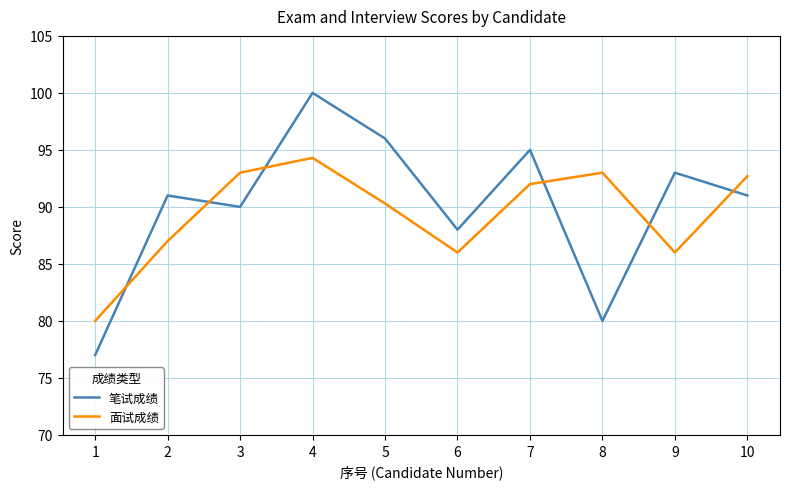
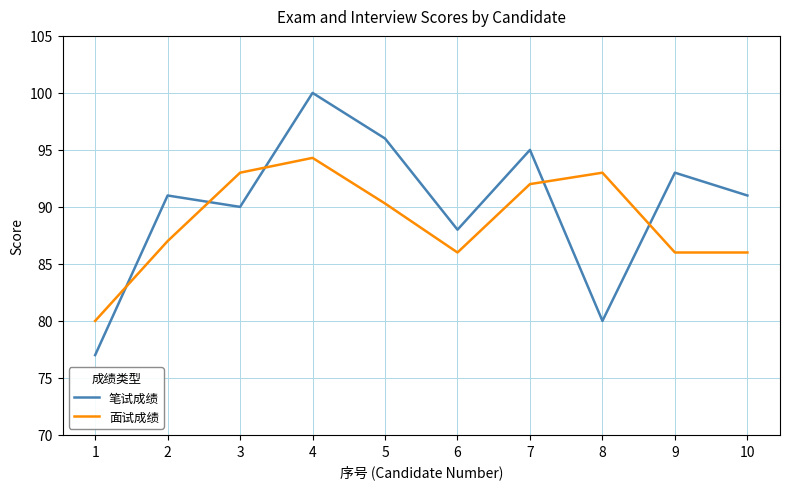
面试成绩, 10: 92.7 -> 86.0
